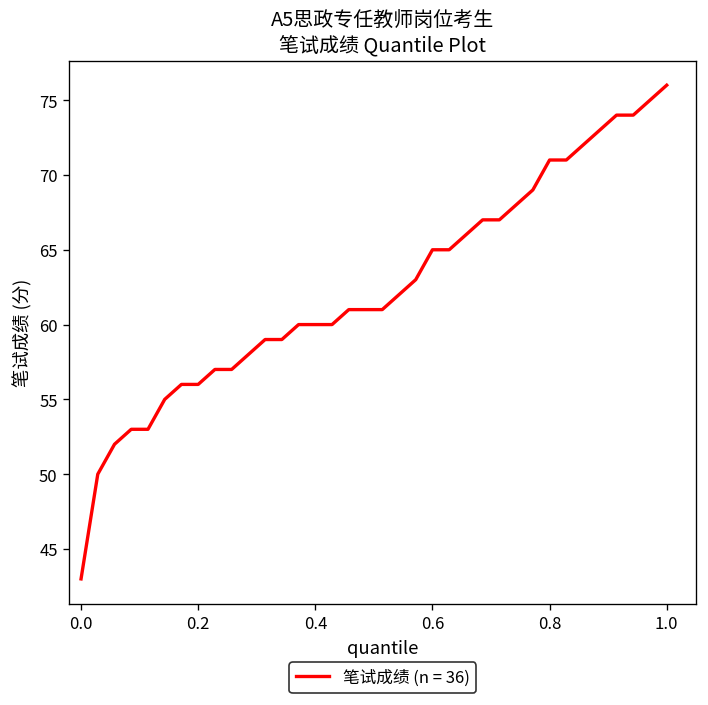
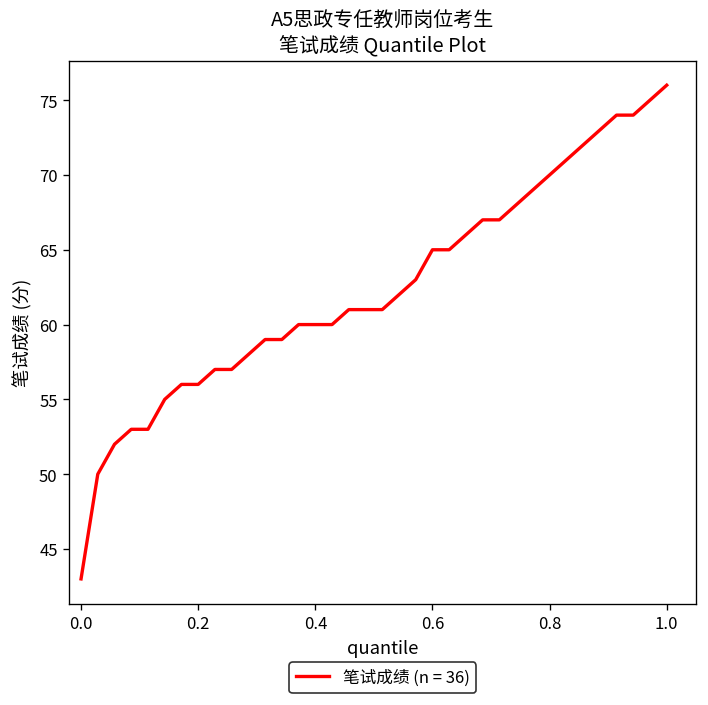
0.8: 71 -> 70
